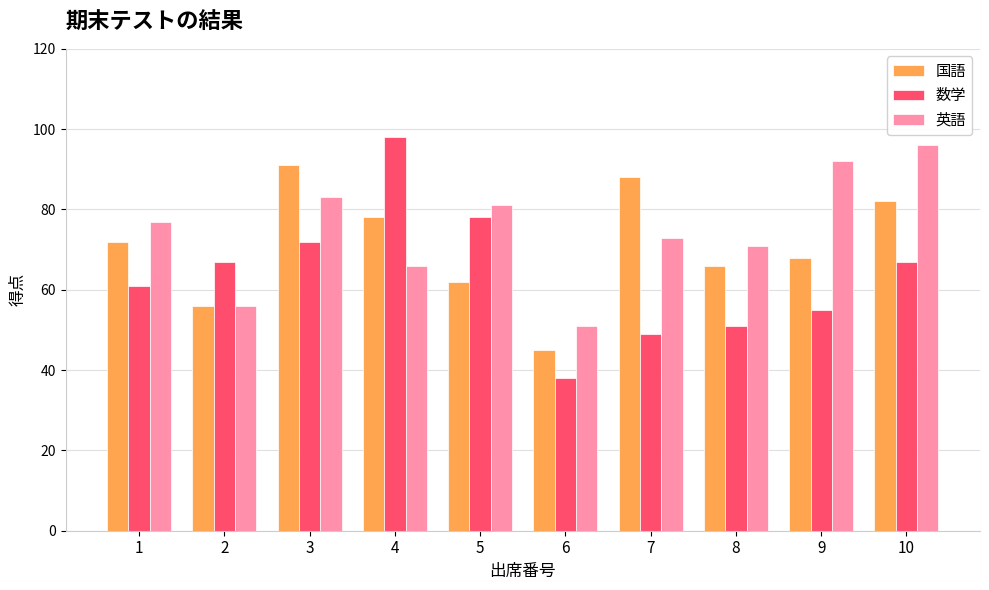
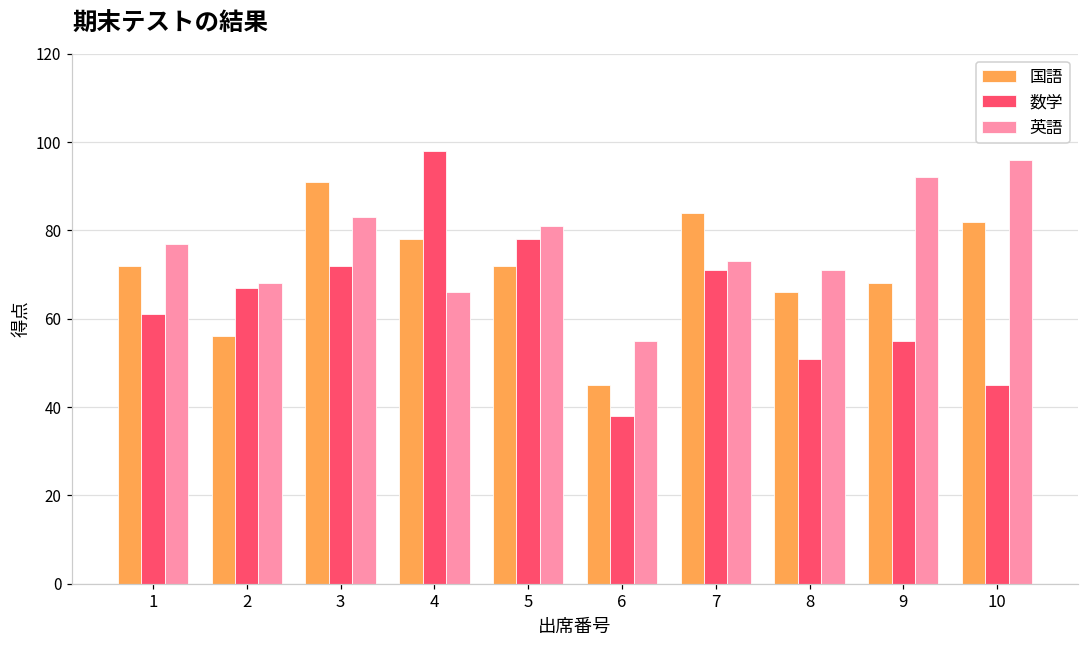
英語, 2: 56 -> 68
国語, 5: 62 -> 72
英語, 6: 51 -> 55
国語, 7: 88 -> 84
数学, 7: 49 -> 71
数学, 10: 67 -> 45
